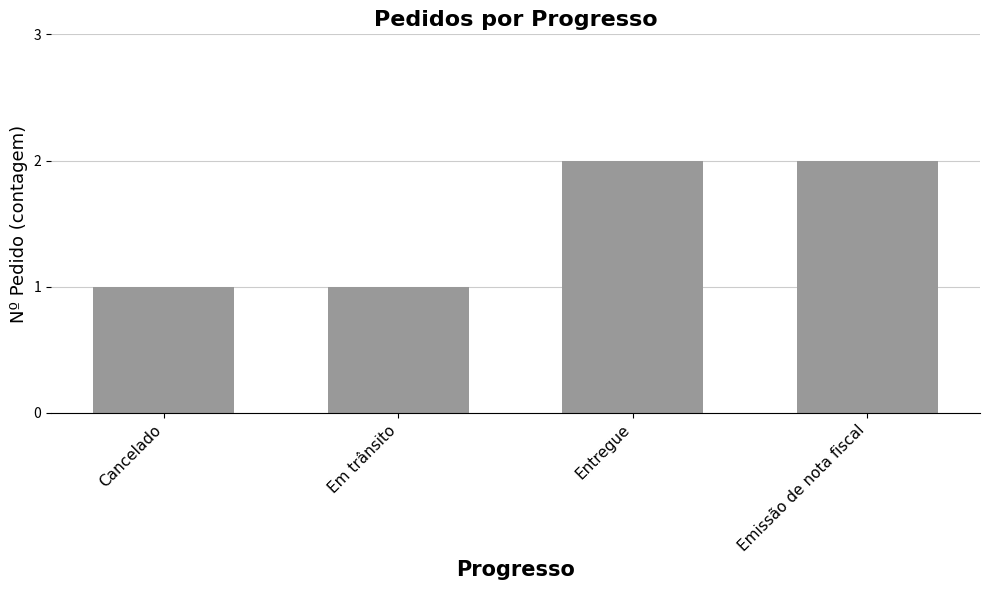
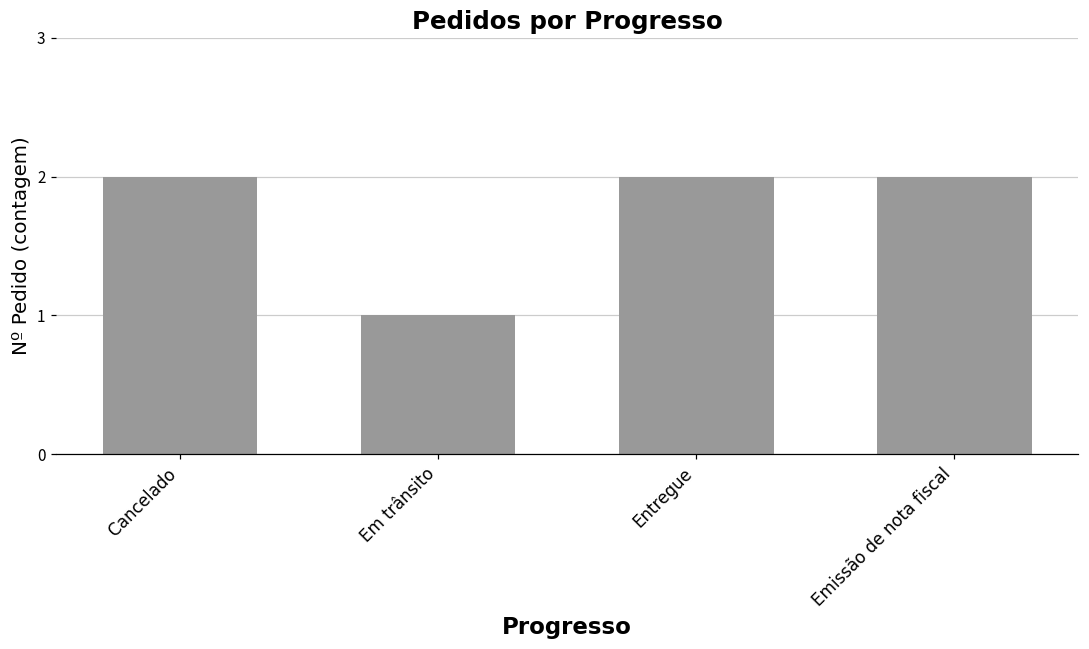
Cancelado: 1 -> 2
